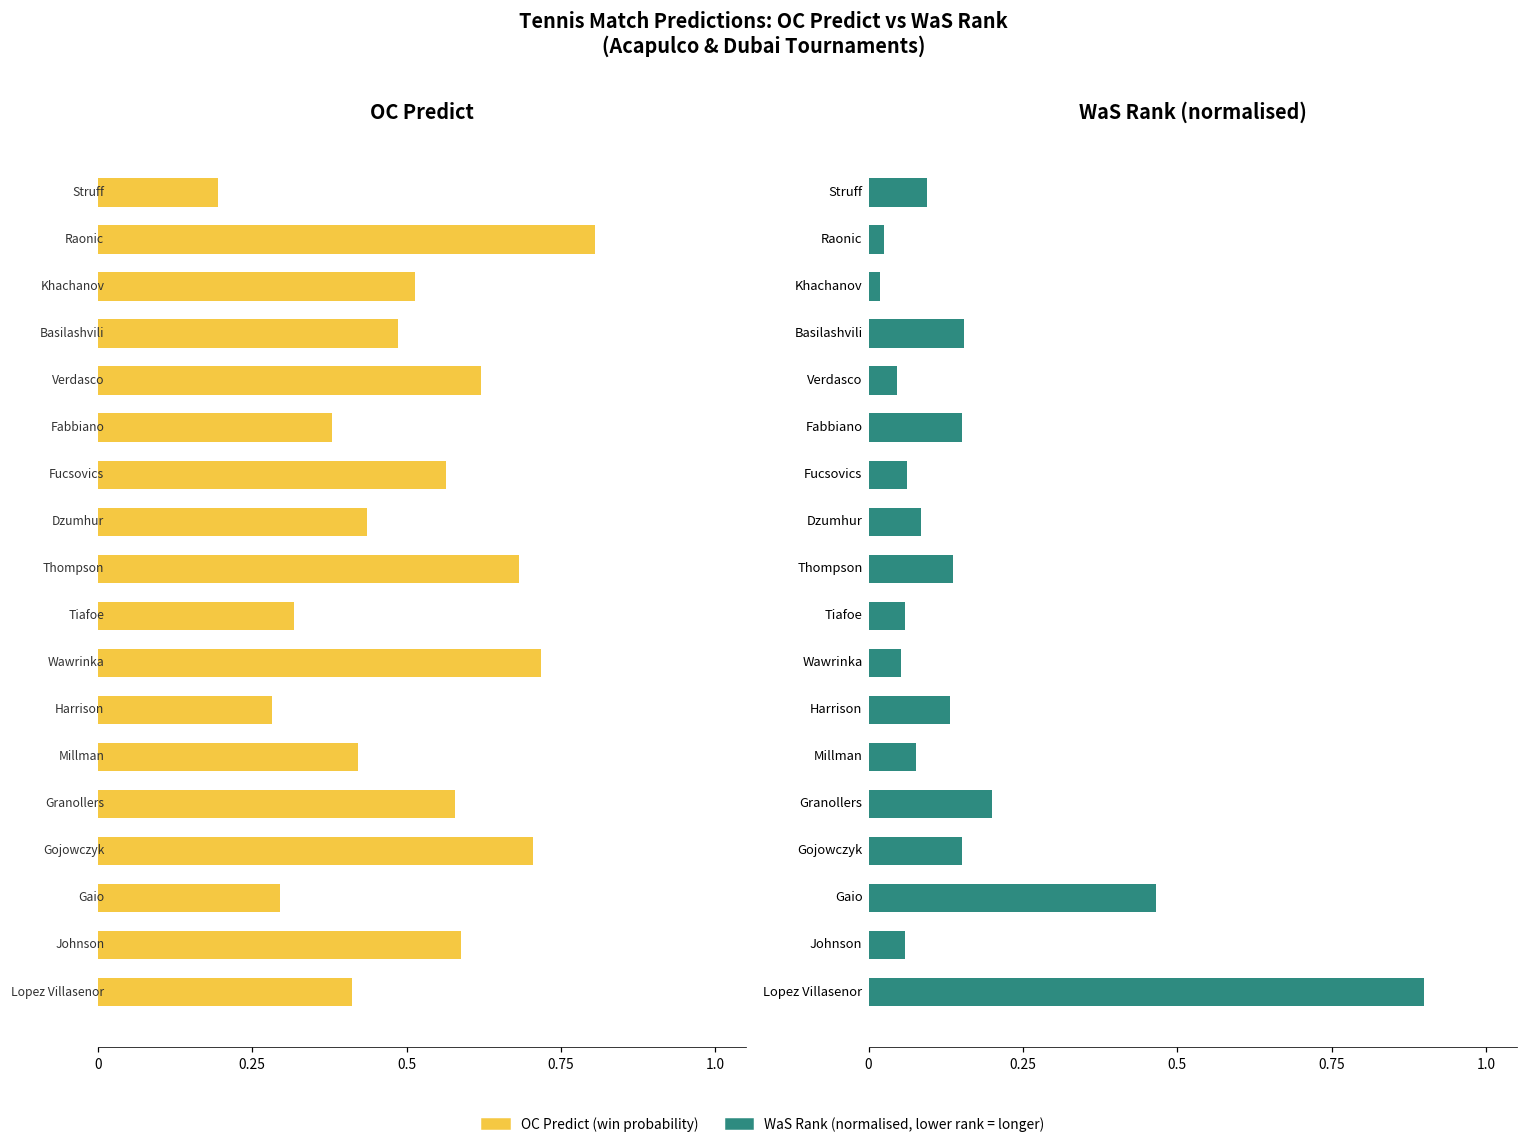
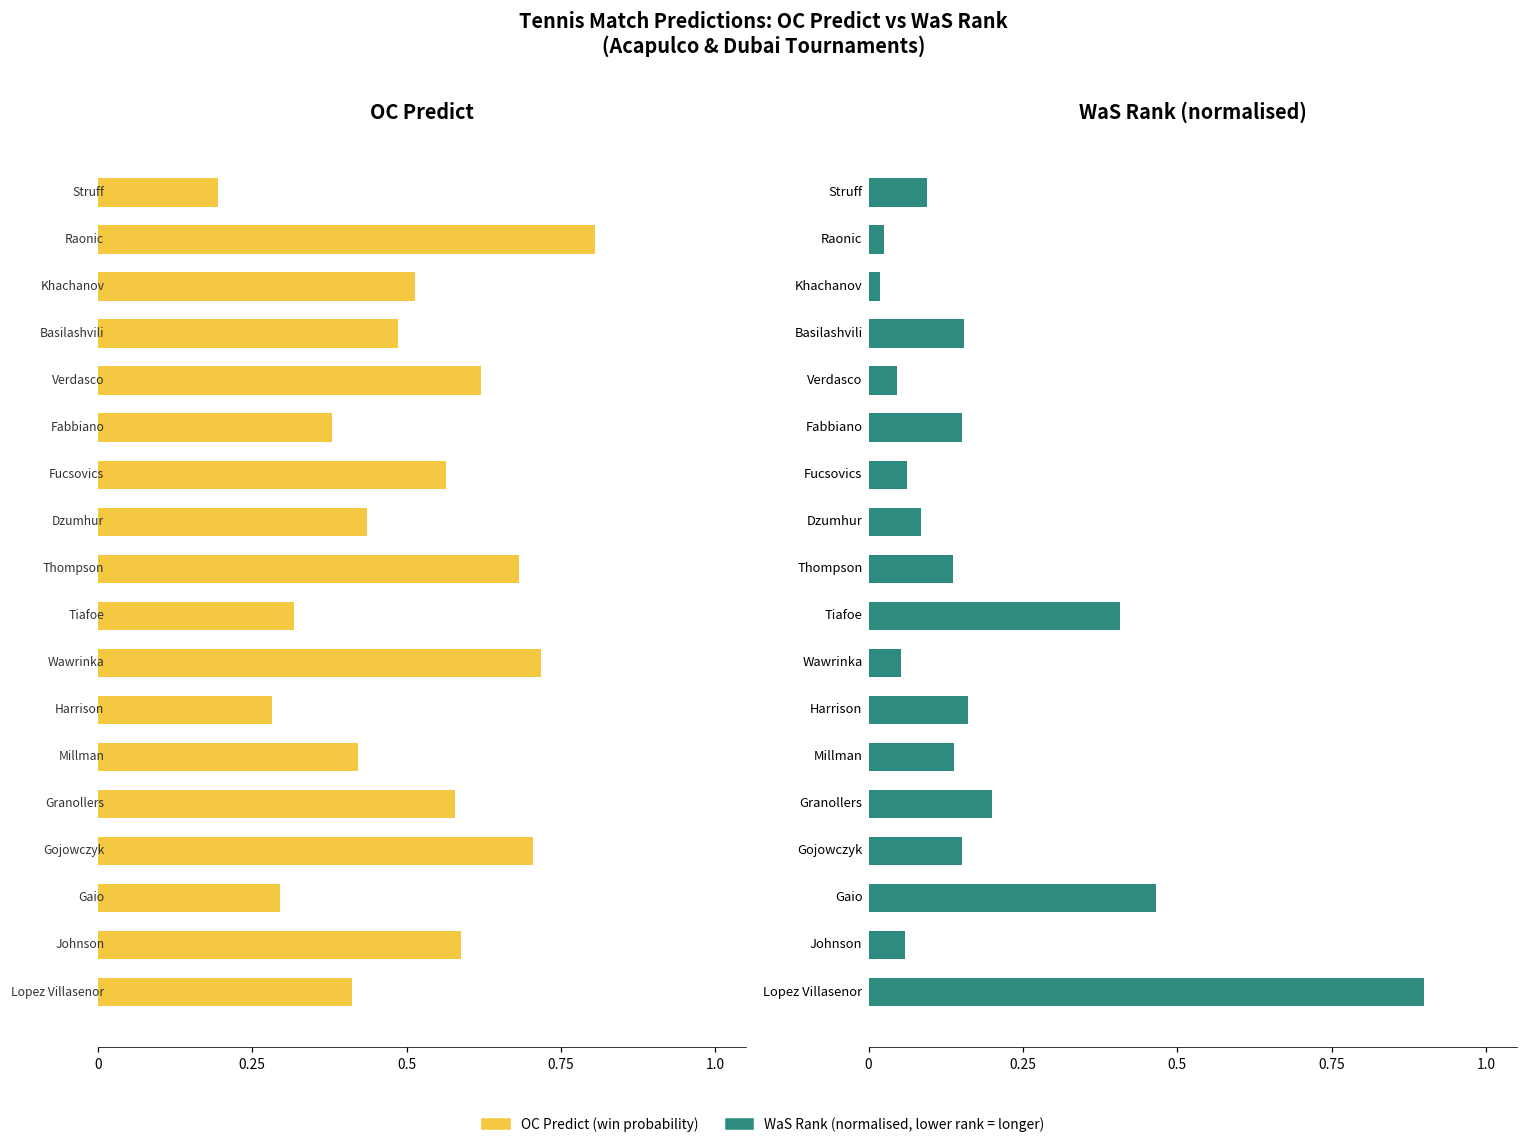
WaS Rank (normalised), Tiafoe: 0.06 -> 0.41
WaS Rank (normalised), Harrison: 0.13 -> 0.16
WaS Rank (normalised), Millman: 0.08 -> 0.14
